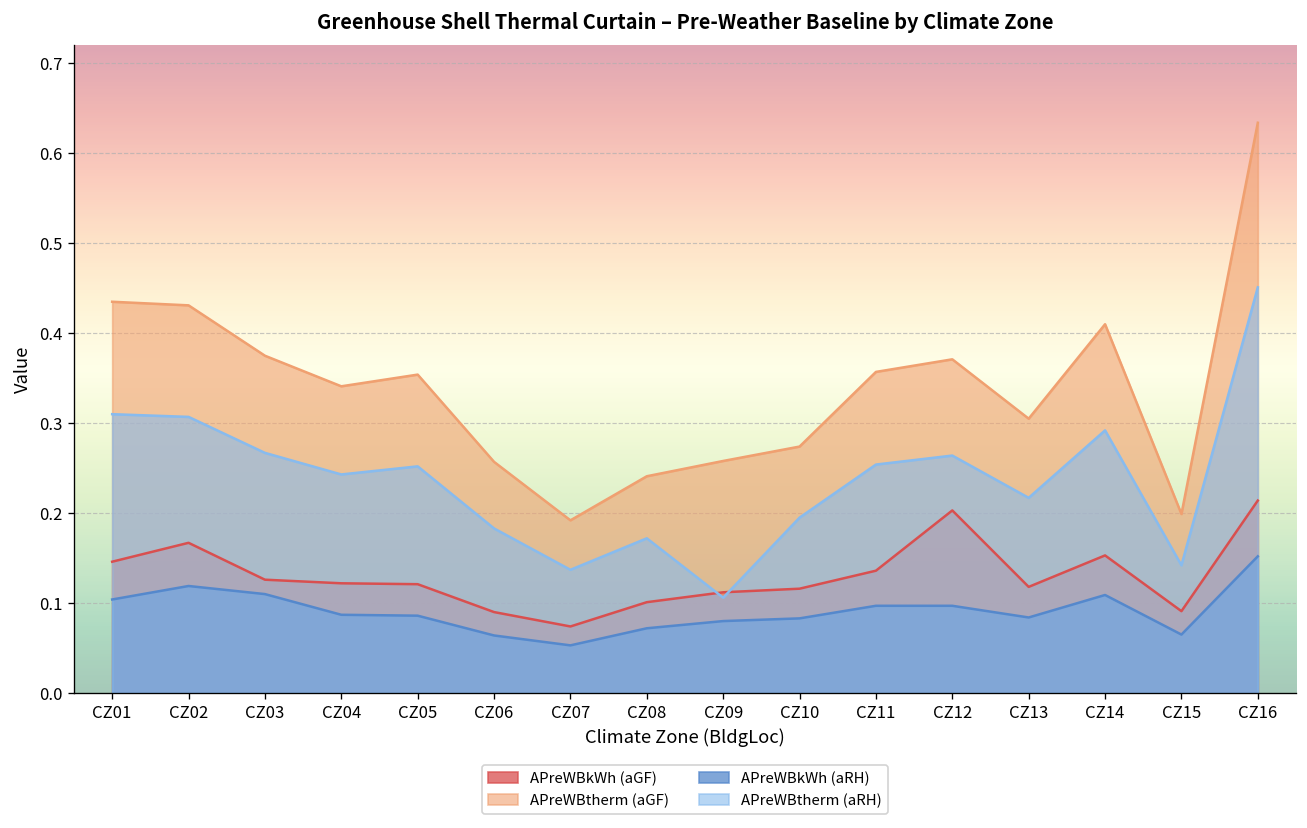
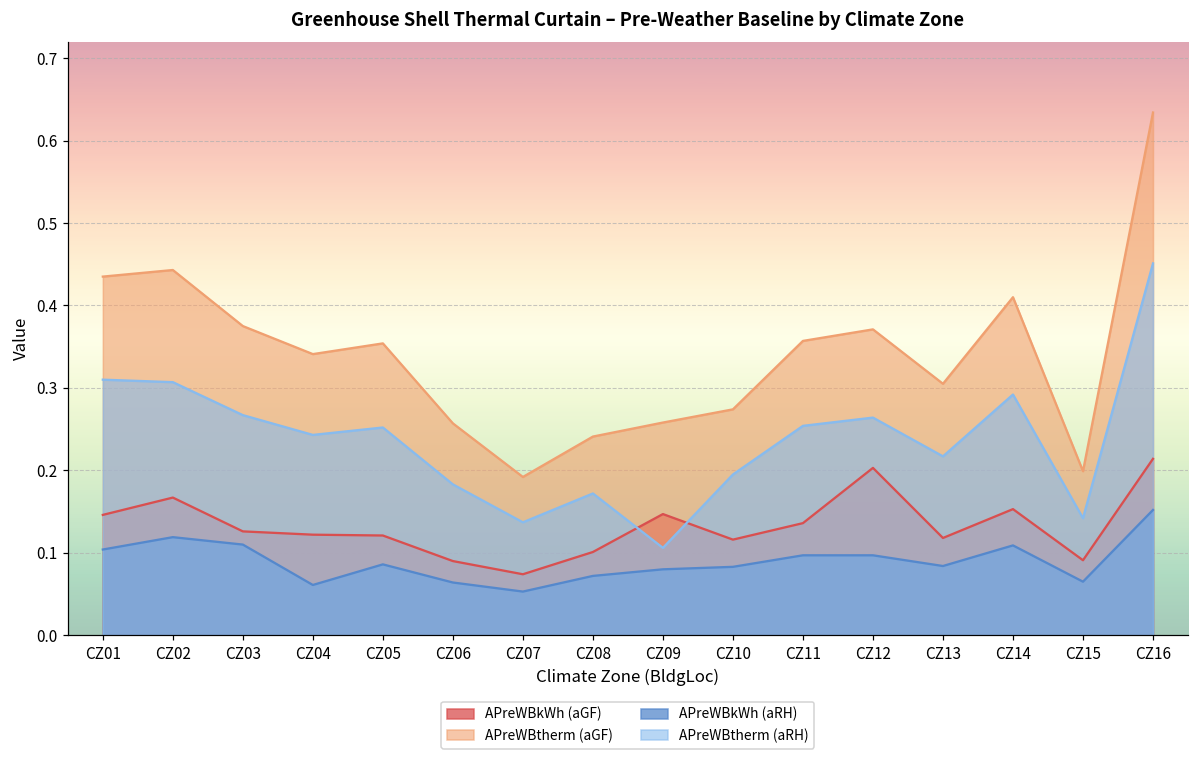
APreWBtherm (aGF), CZ02: 0.43 -> 0.44
APreWBkWh (aRH), CZ04: 0.09 -> 0.06
APreWBkWh (aGF), CZ09: 0.11 -> 0.15
